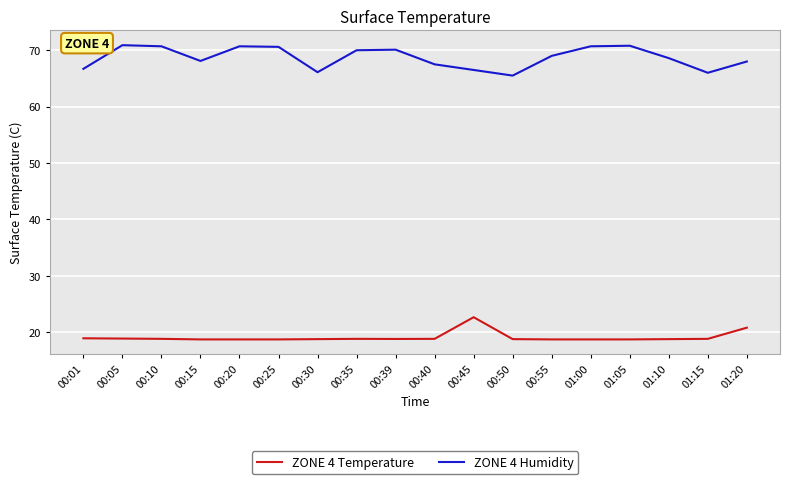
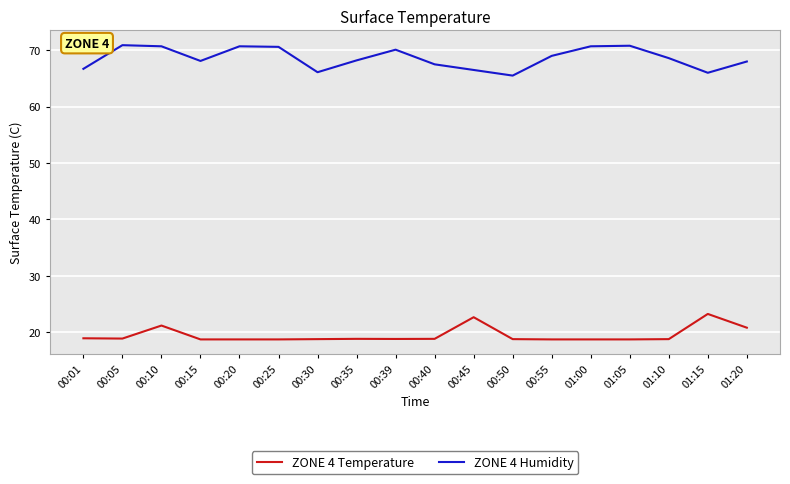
ZONE 4 Temperature, 00:10: 19 -> 21
ZONE 4 Humidity, 00:35: 70 -> 68
ZONE 4 Temperature, 01:15: 19 -> 23
